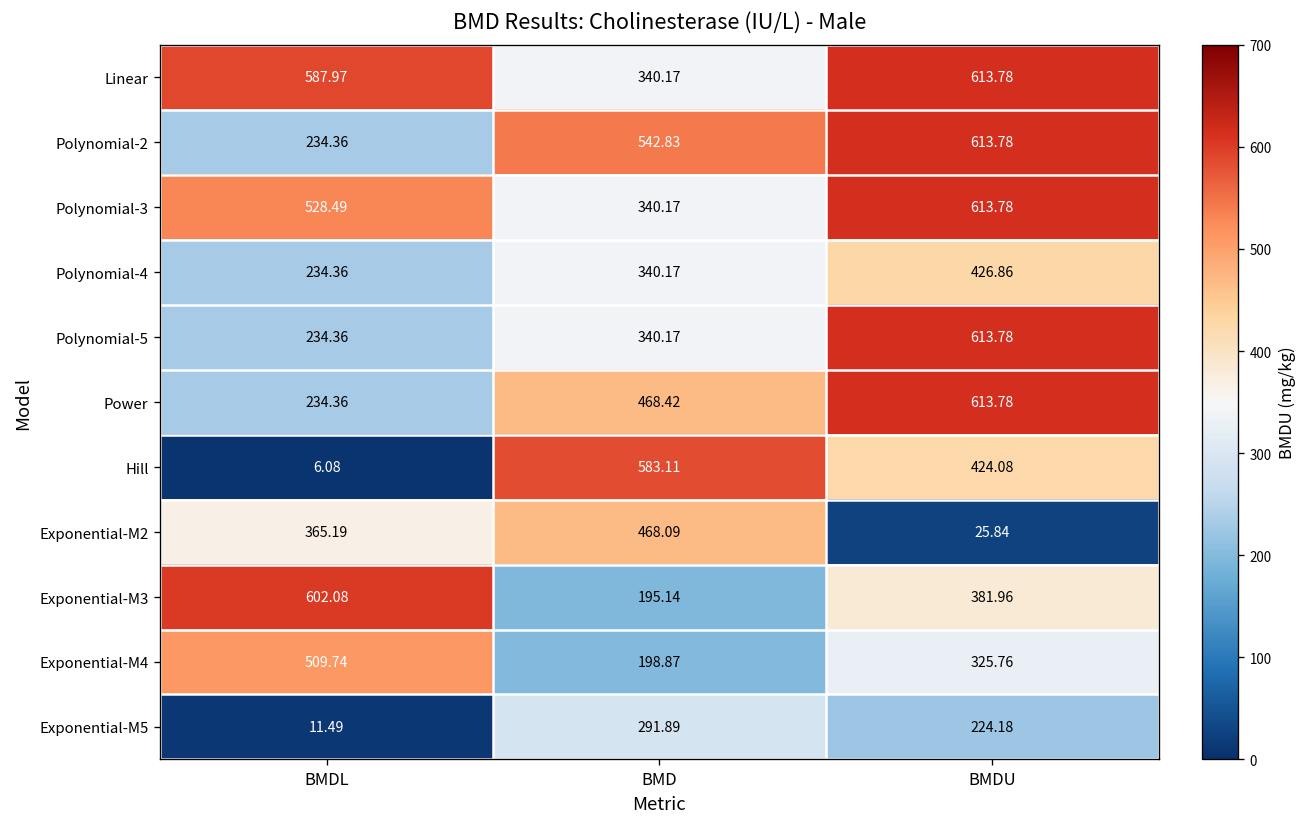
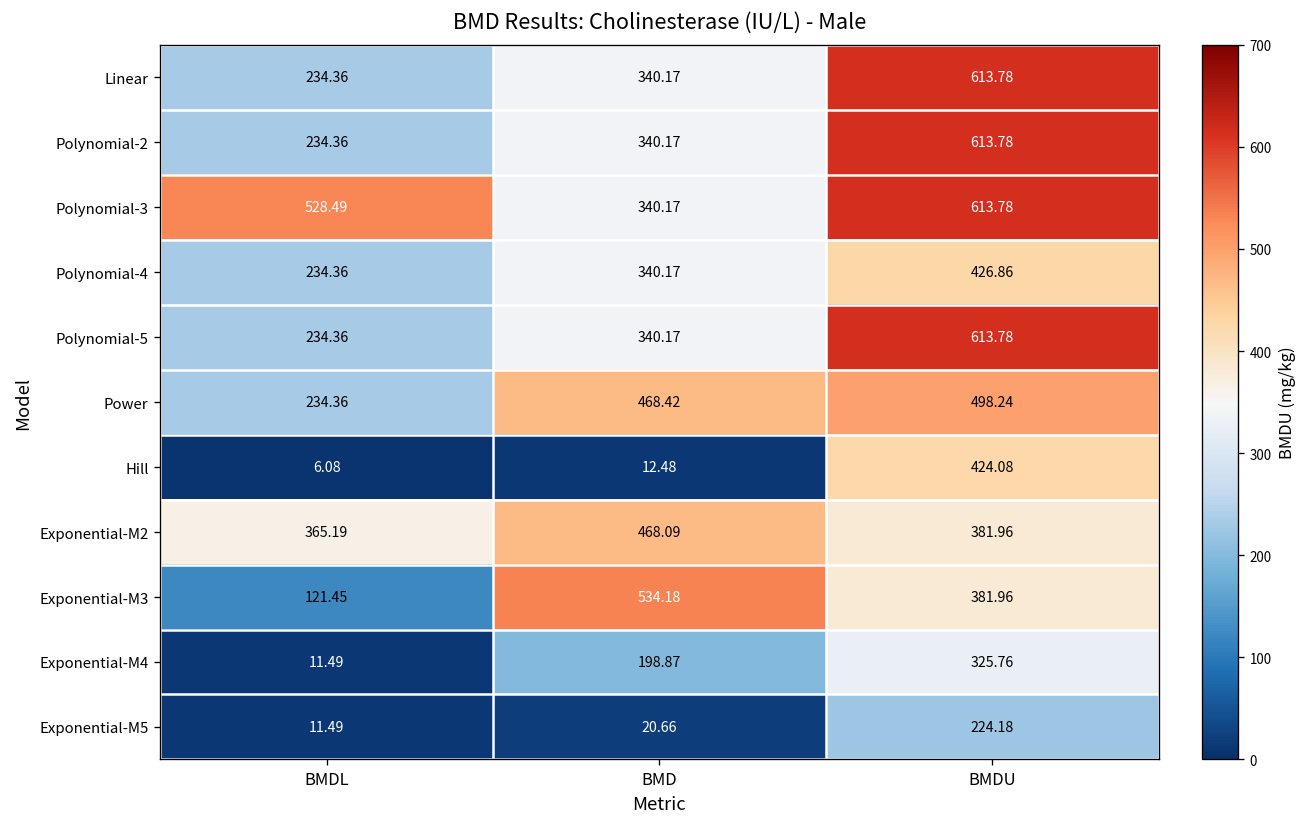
Linear, BMDL: 587.97 -> 234.36
Polynomial-2, BMD: 542.83 -> 340.17
Power, BMDU: 613.78 -> 498.24
Hill, BMD: 583.11 -> 12.48
Exponential-M2, BMDU: 25.84 -> 381.96
Exponential-M3, BMDL: 602.08 -> 121.45
Exponential-M3, BMD: 195.14 -> 534.18
Exponential-M4, BMDL: 509.74 -> 11.49
Exponential-M5, BMD: 291.89 -> 20.66
